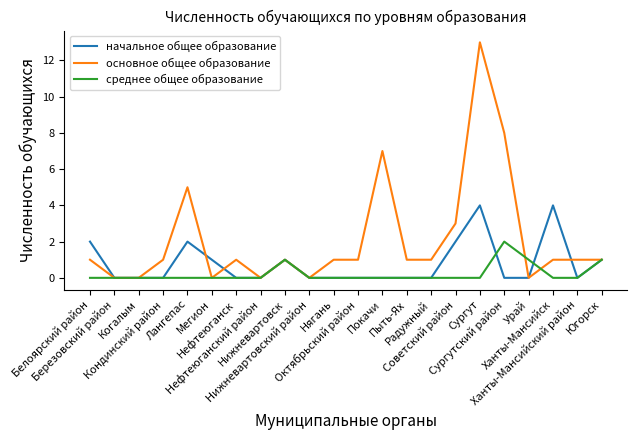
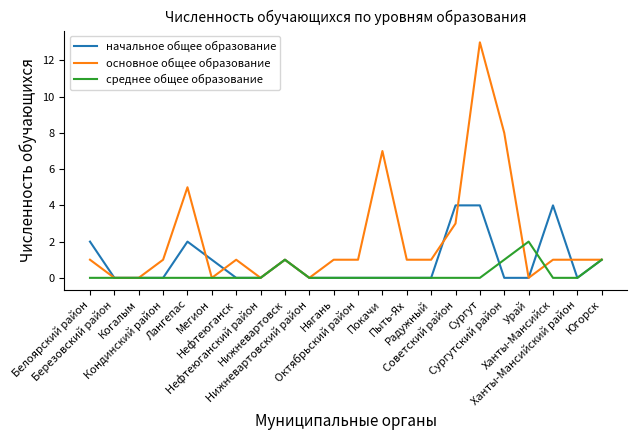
начальное общее образование, Советский район: 2 -> 4
среднее общее образование, Сургутский район: 2 -> 1
среднее общее образование, Урай: 1 -> 2
